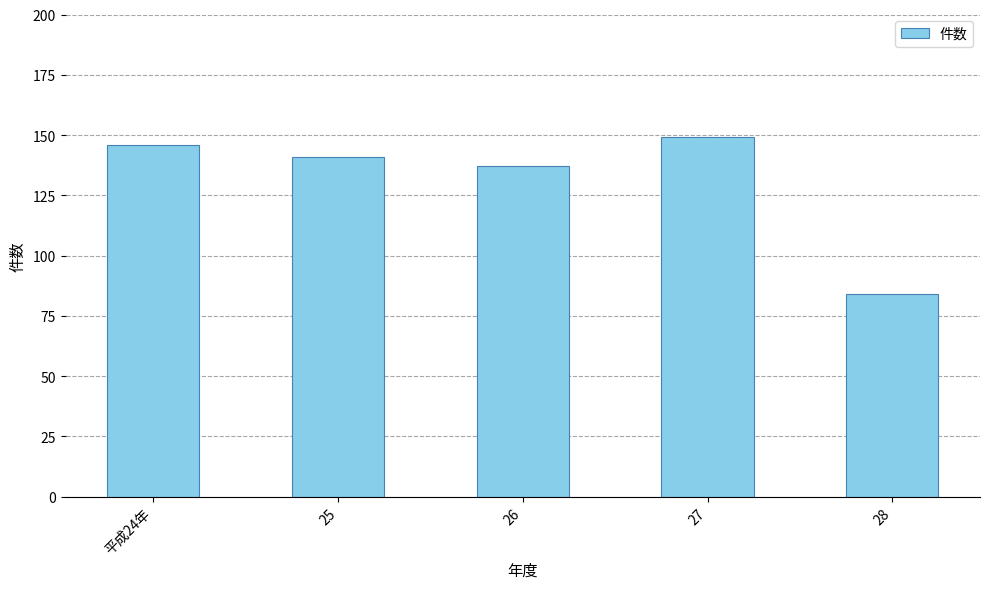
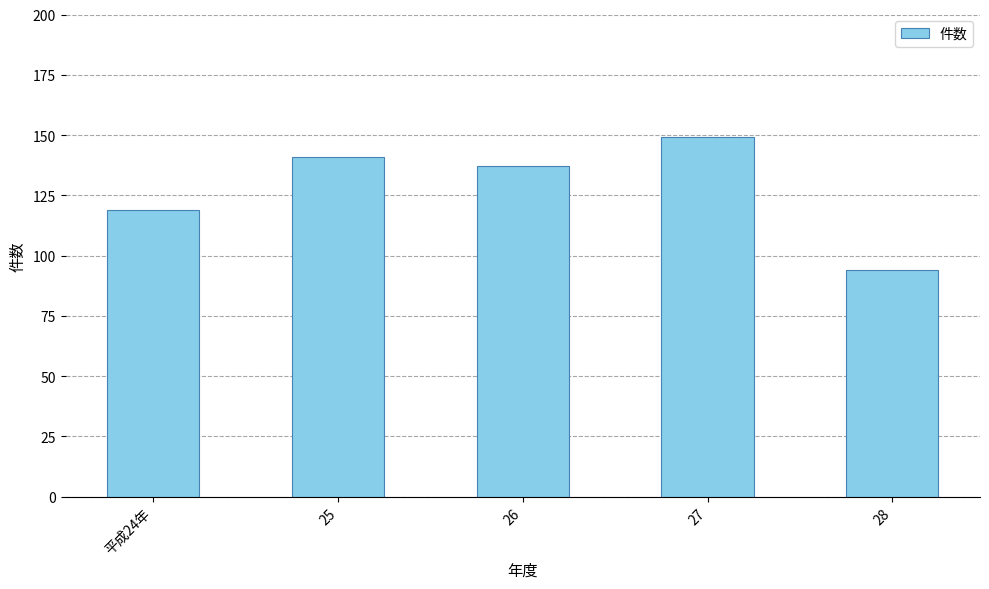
平成24年: 146 -> 119
28: 84 -> 94
